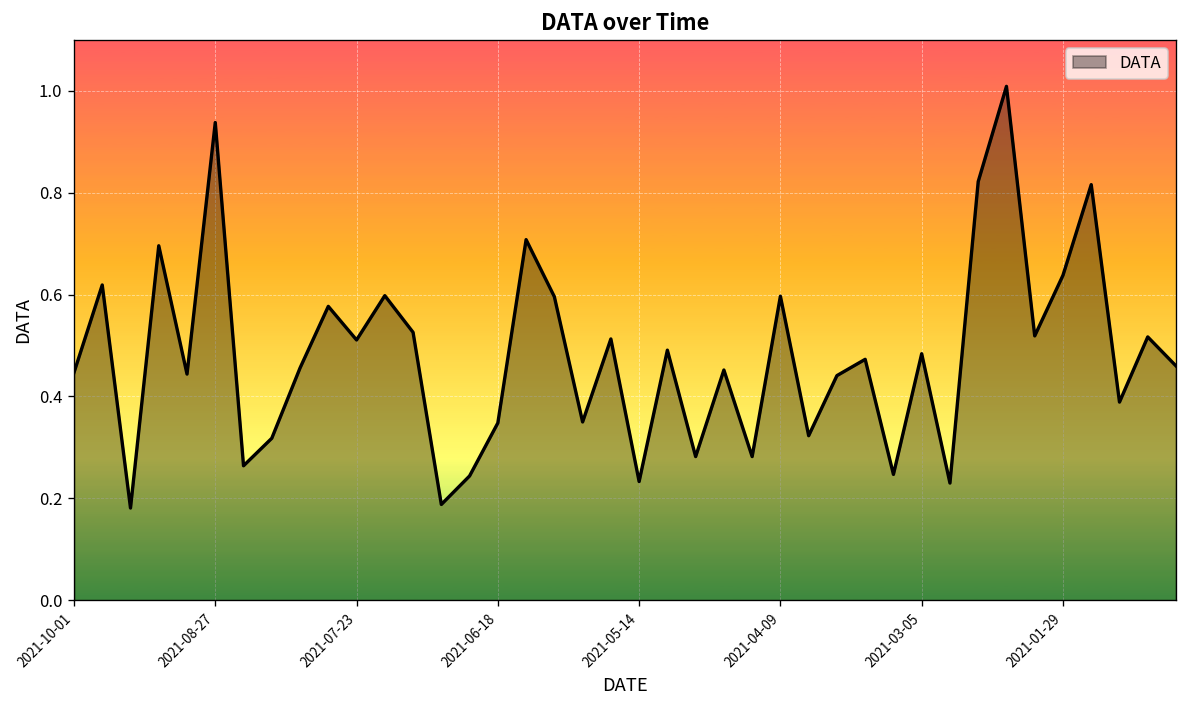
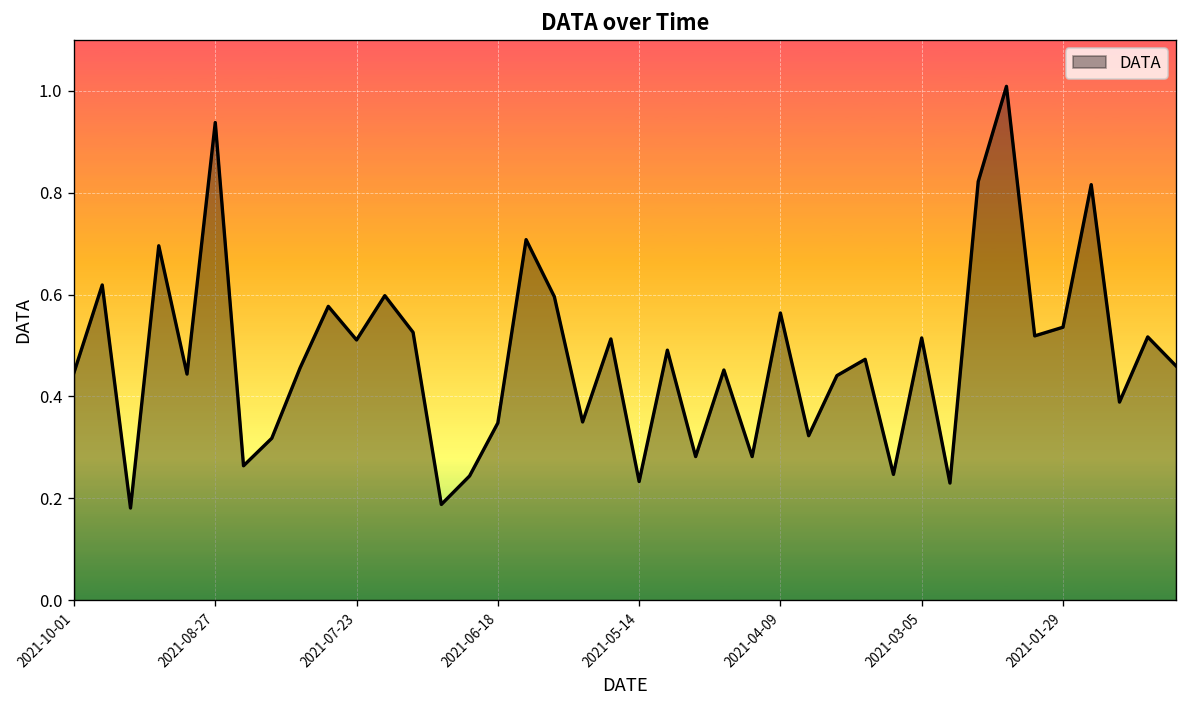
2021-04-09: 0.60 -> 0.56
2021-03-05: 0.48 -> 0.52
2021-01-29: 0.64 -> 0.54
